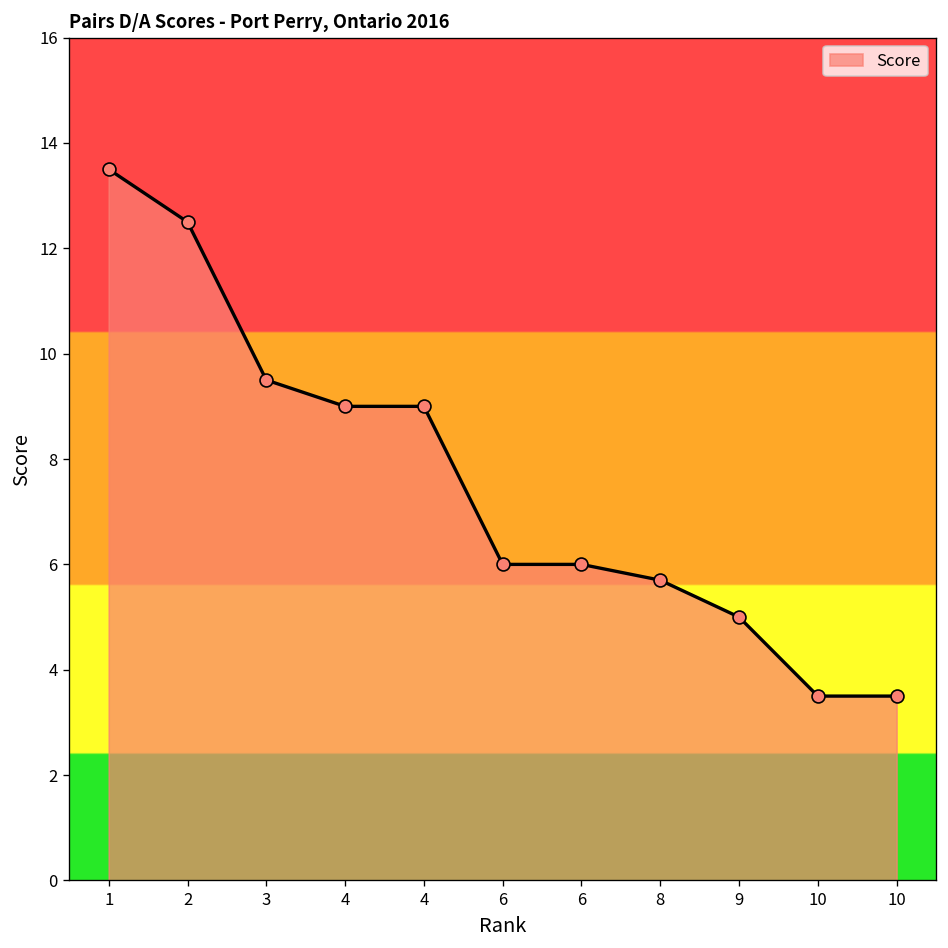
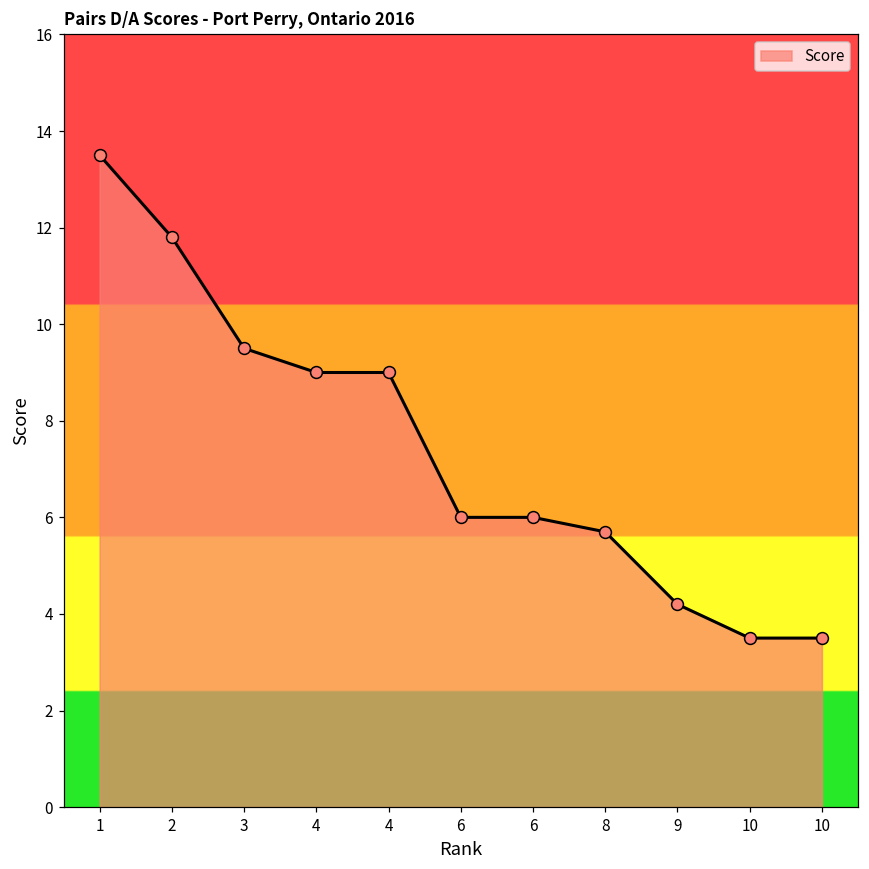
2: 12.5 -> 11.8
9: 5.0 -> 4.2
